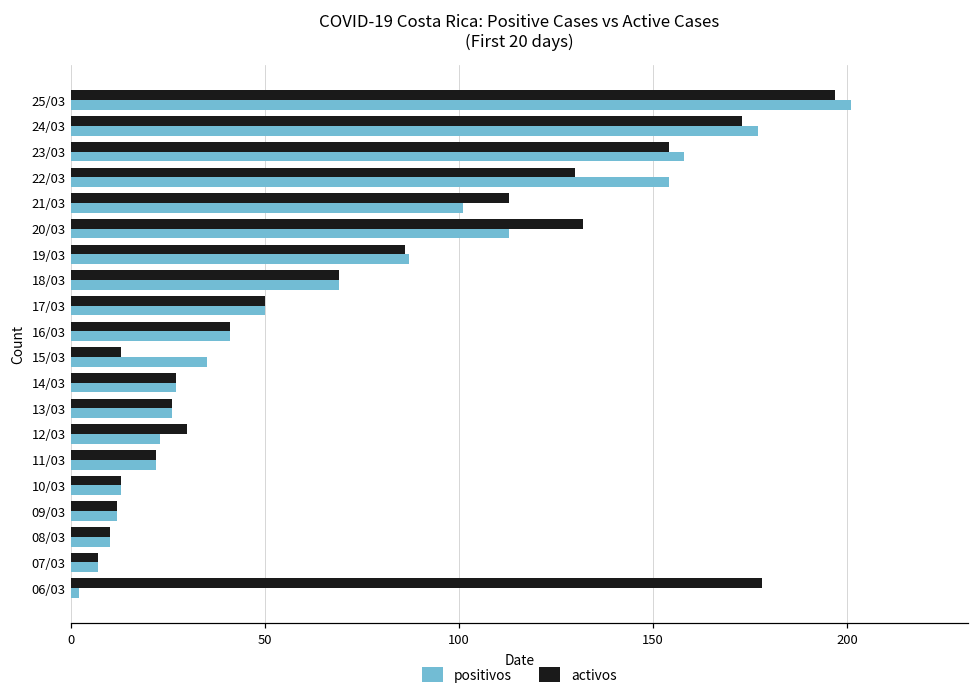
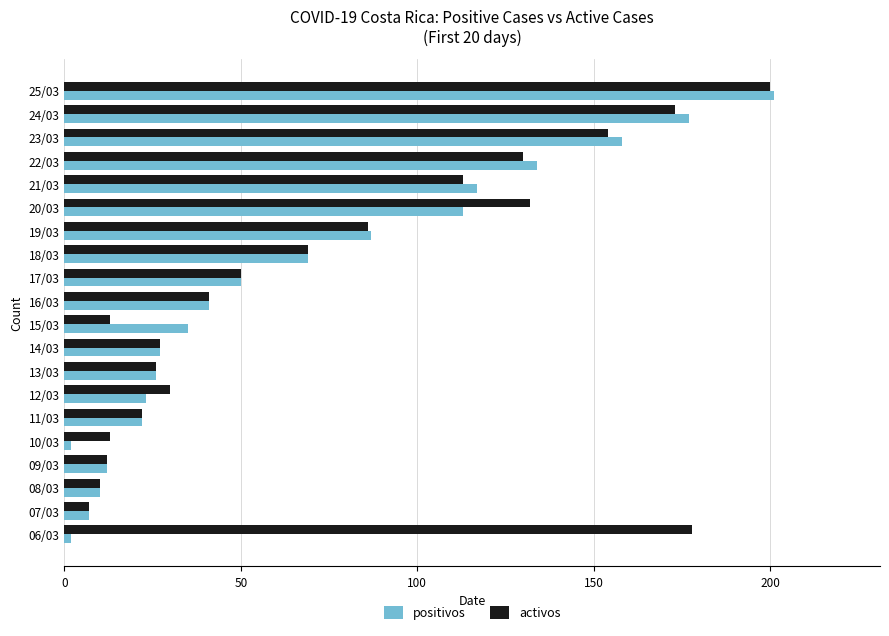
activos, 25/03: 197 -> 200
positivos, 22/03: 154 -> 134
positivos, 21/03: 101 -> 117
positivos, 10/03: 13 -> 2
